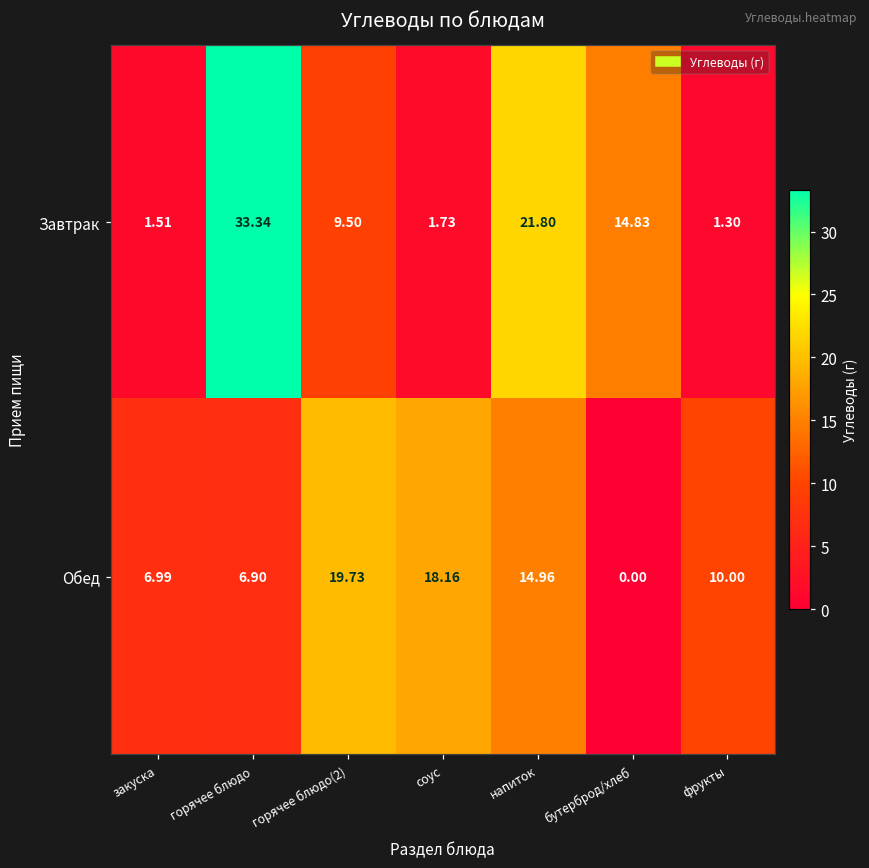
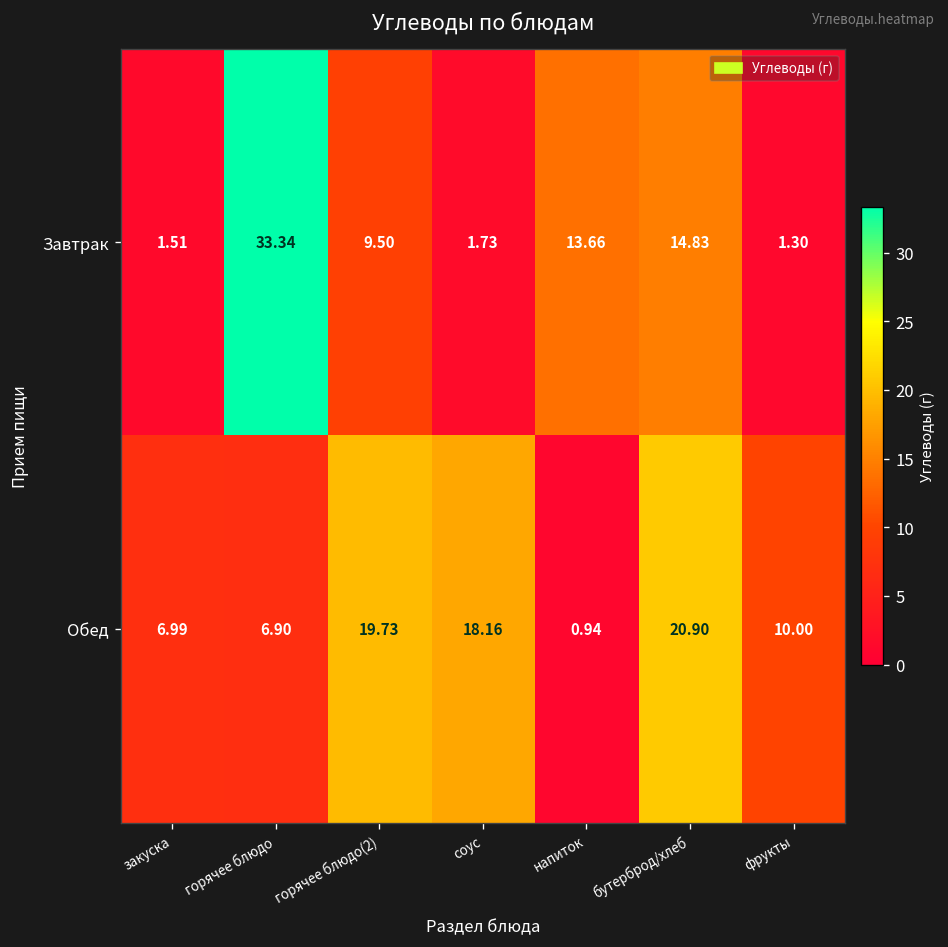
Завтрак, напиток: 21.80 -> 13.66
Обед, напиток: 14.96 -> 0.94
Обед, бутерброд/хлеб: 0.00 -> 20.90
